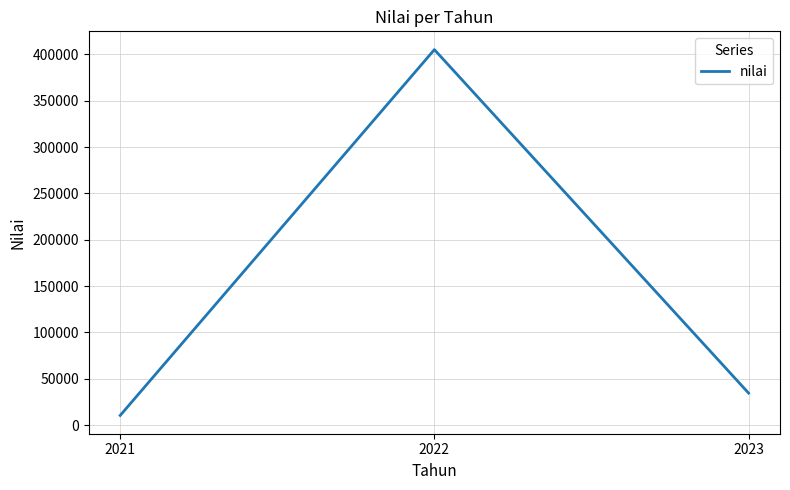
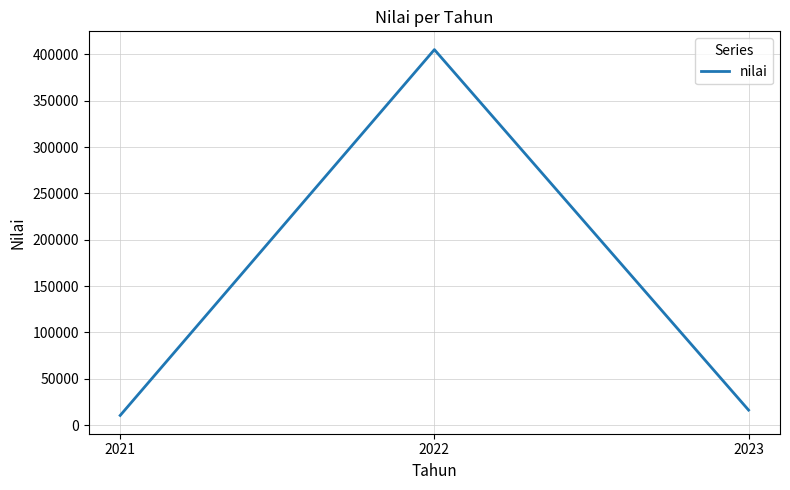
2023: 30000 -> 20000
